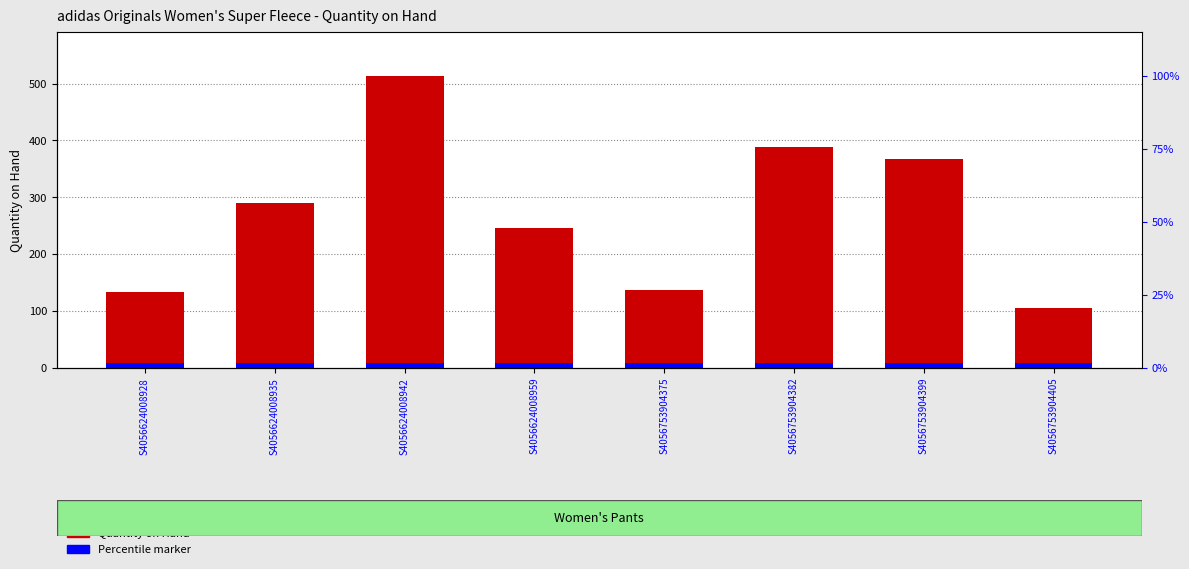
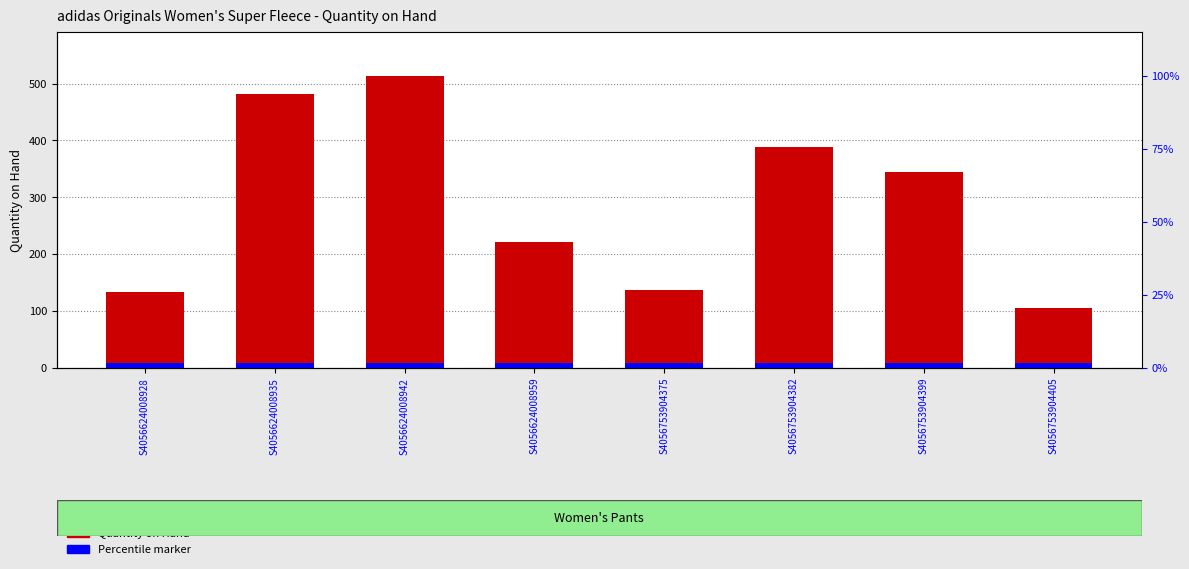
Quantity on Hand, S4056624008935: 290 -> 480
Quantity on Hand, S4056624008959: 250 -> 220
Quantity on Hand, S4056753904399: 370 -> 340
